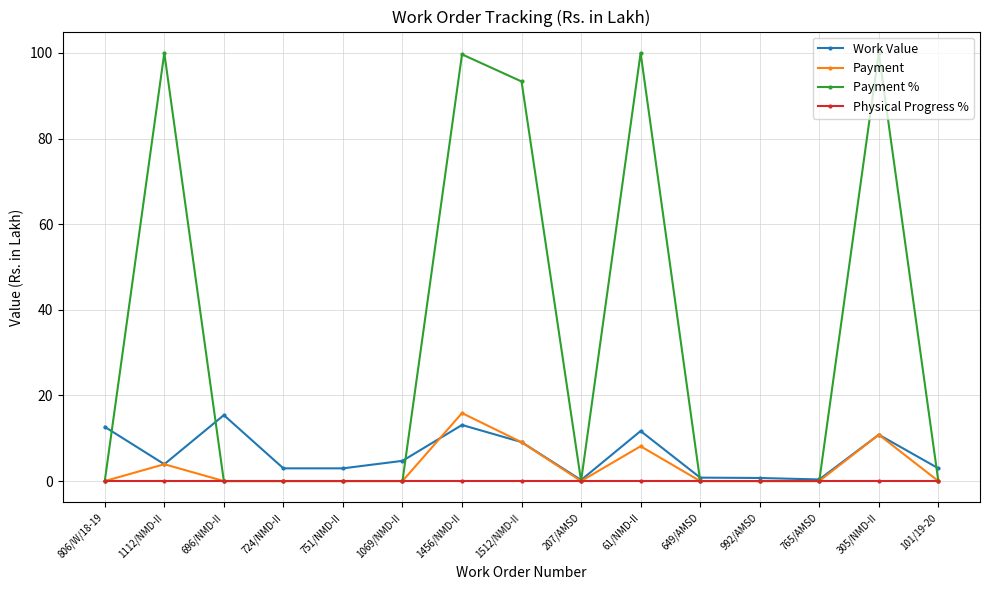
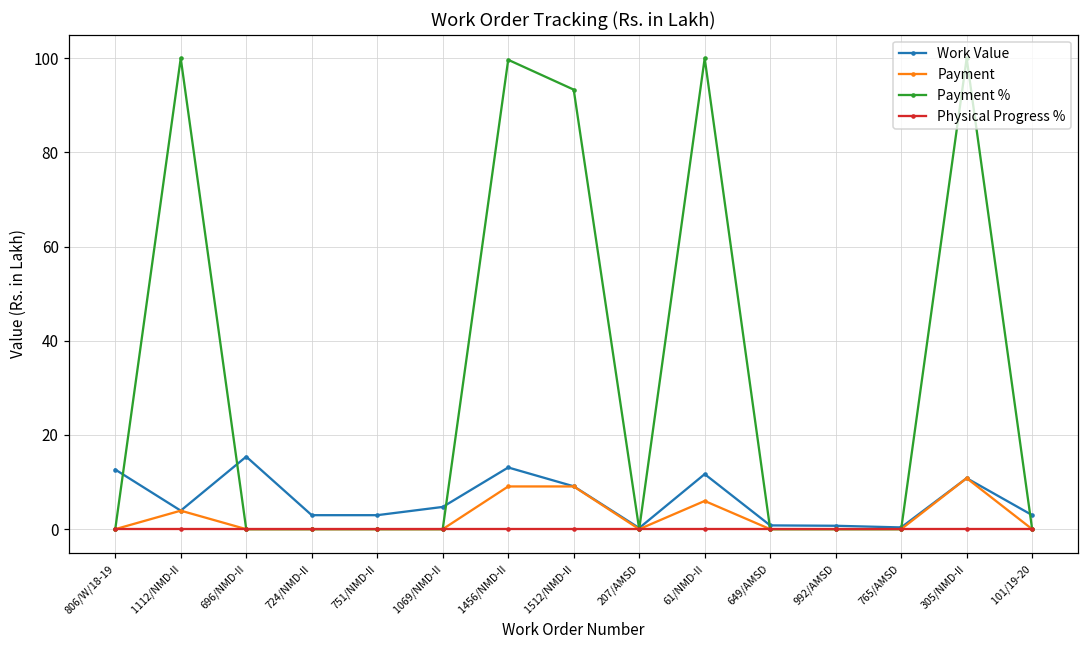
Payment, 1456/NMD-II: 16 -> 9
Payment, 61/NMD-II: 8 -> 6
